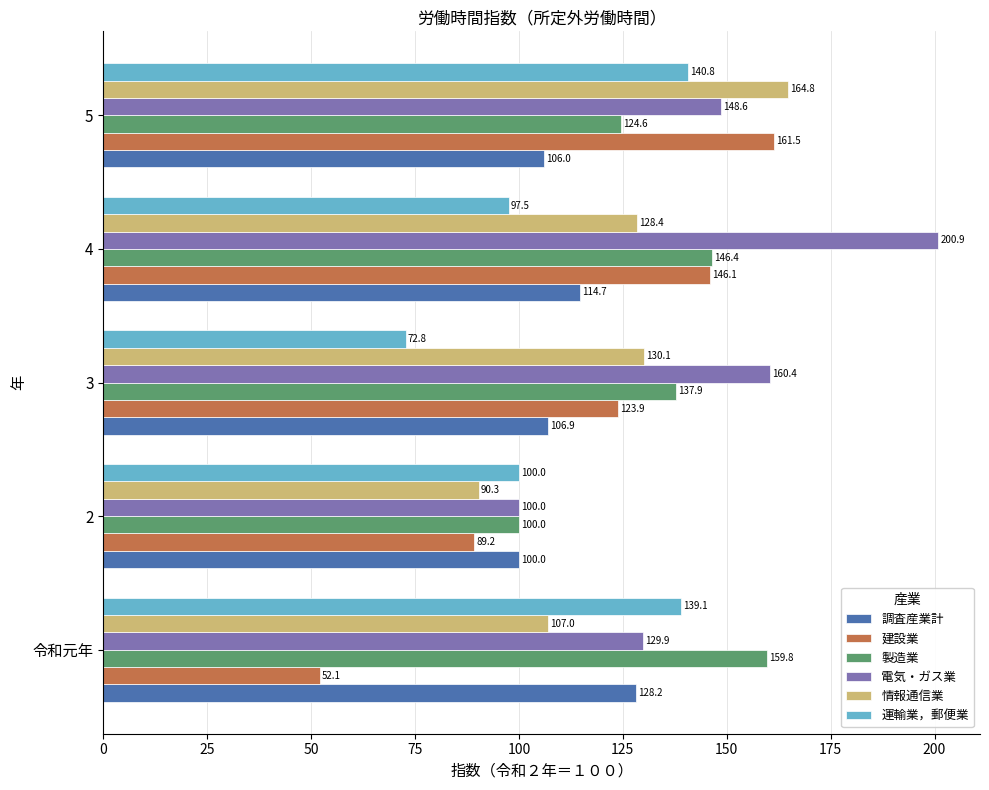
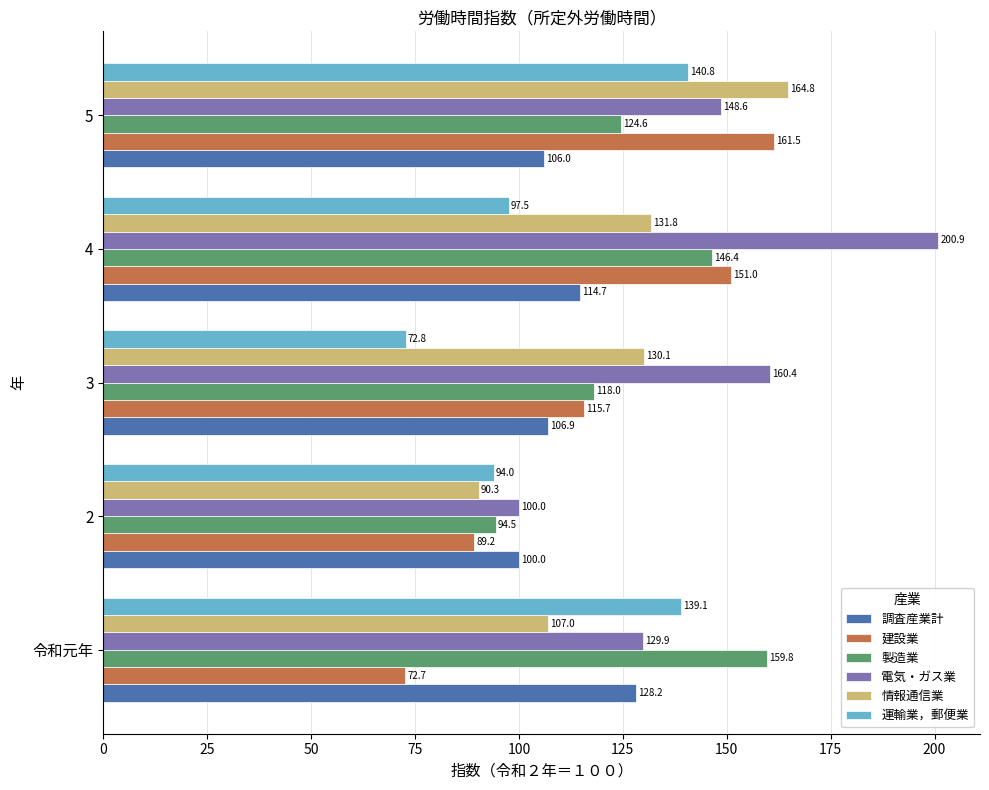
情報通信業, 4: 128.4 -> 131.8
建設業, 4: 146.1 -> 151.0
製造業, 3: 137.9 -> 118.0
建設業, 3: 123.9 -> 115.7
運輸業，郵便業, 2: 100.0 -> 94.0
製造業, 2: 100.0 -> 94.5
建設業, 令和元年: 52.1 -> 72.7
